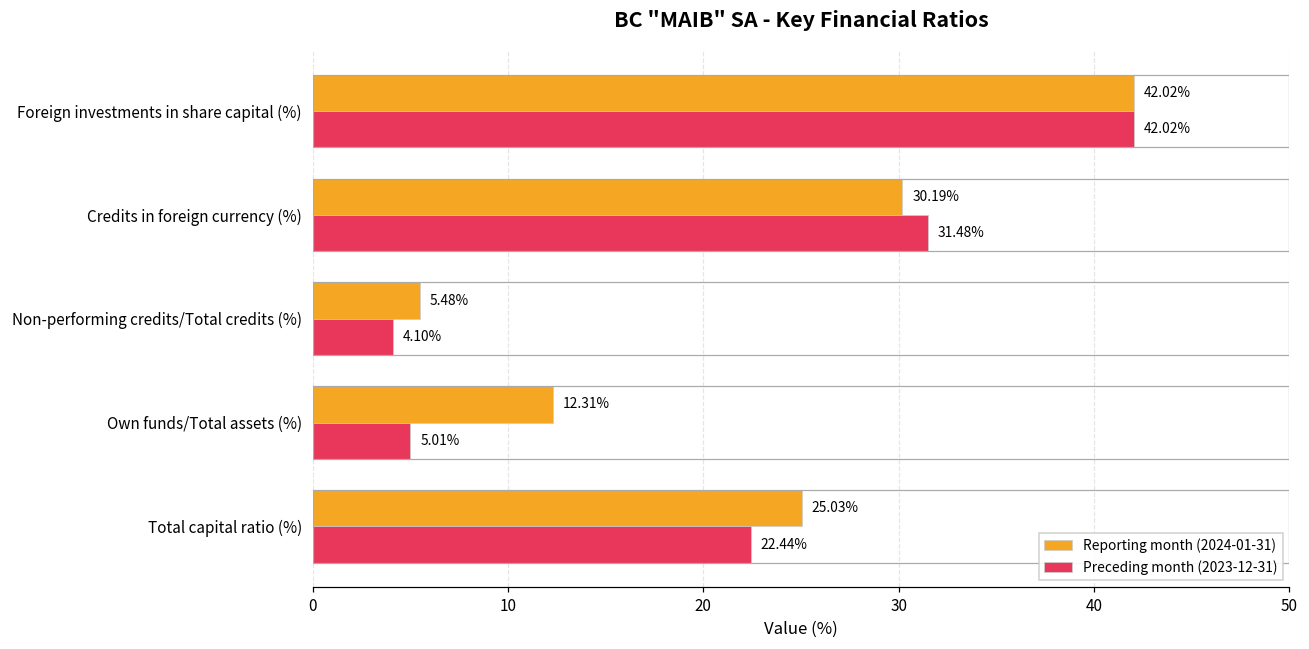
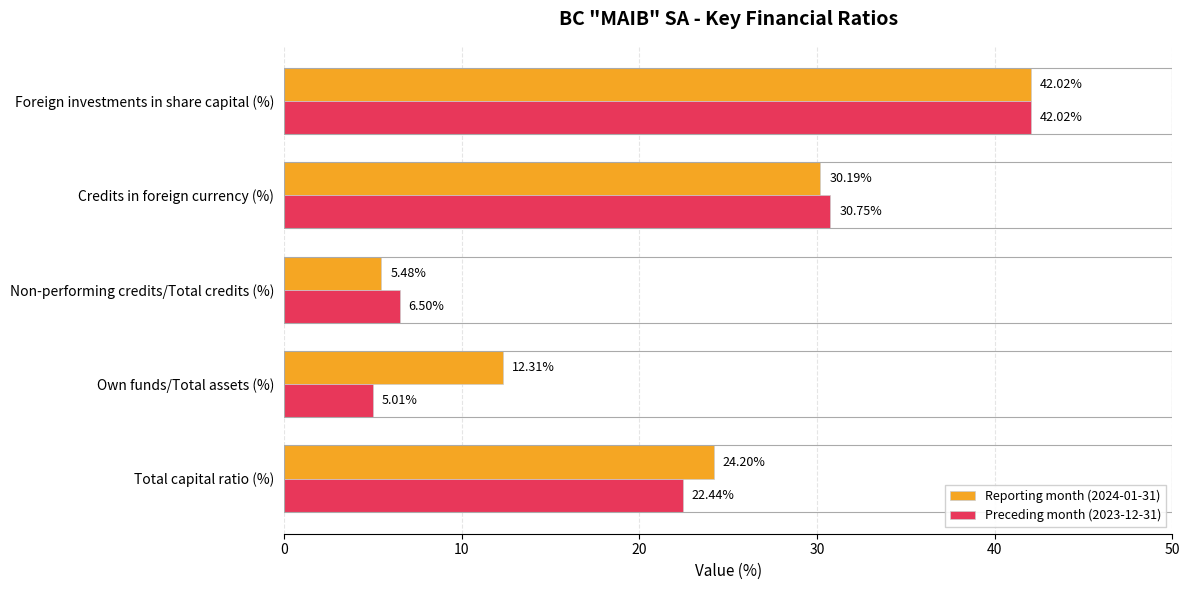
Preceding month (2023-12-31), Credits in foreign currency (%): 31.48% -> 30.75%
Preceding month (2023-12-31), Non-performing credits/Total credits (%): 4.10% -> 6.50%
Reporting month (2024-01-31), Total capital ratio (%): 25.03% -> 24.20%
